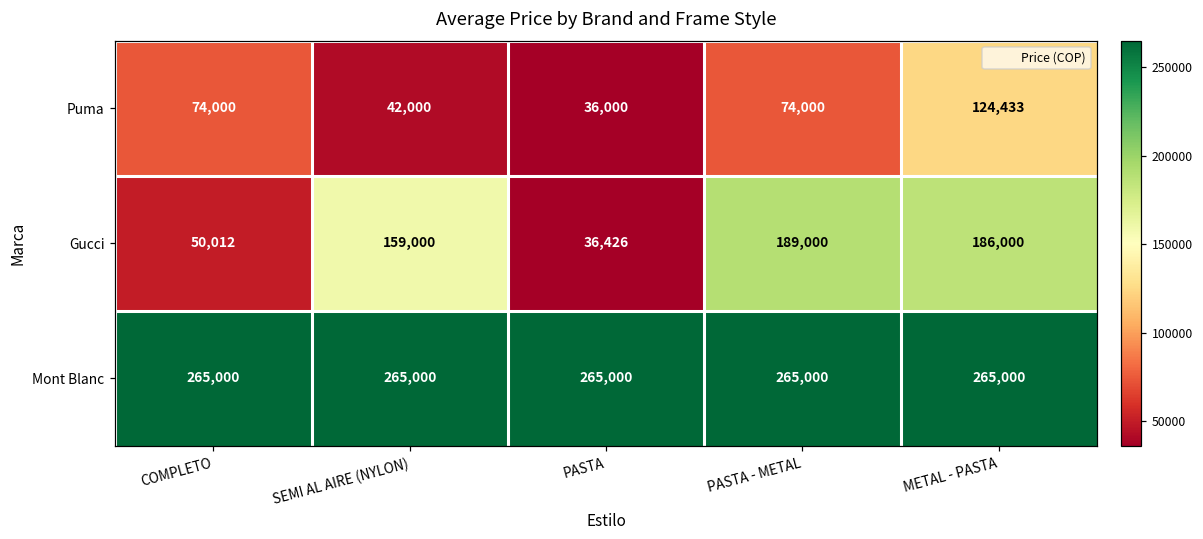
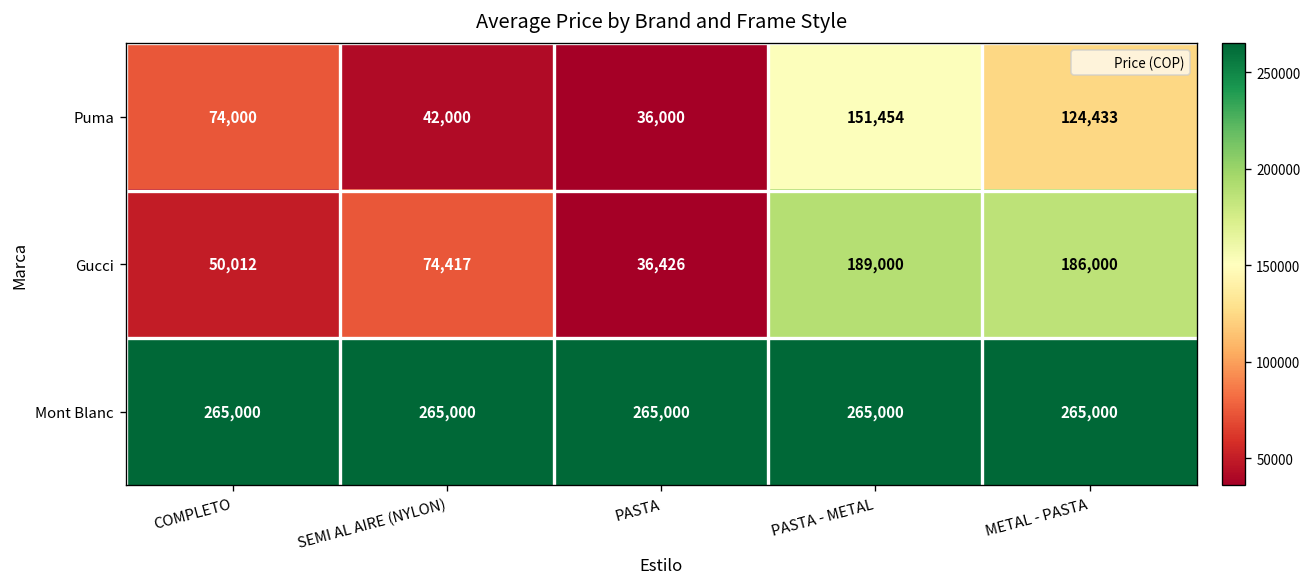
Puma, PASTA - METAL: 74,000 -> 151,454
Gucci, SEMI AL AIRE (NYLON): 159,000 -> 74,417
